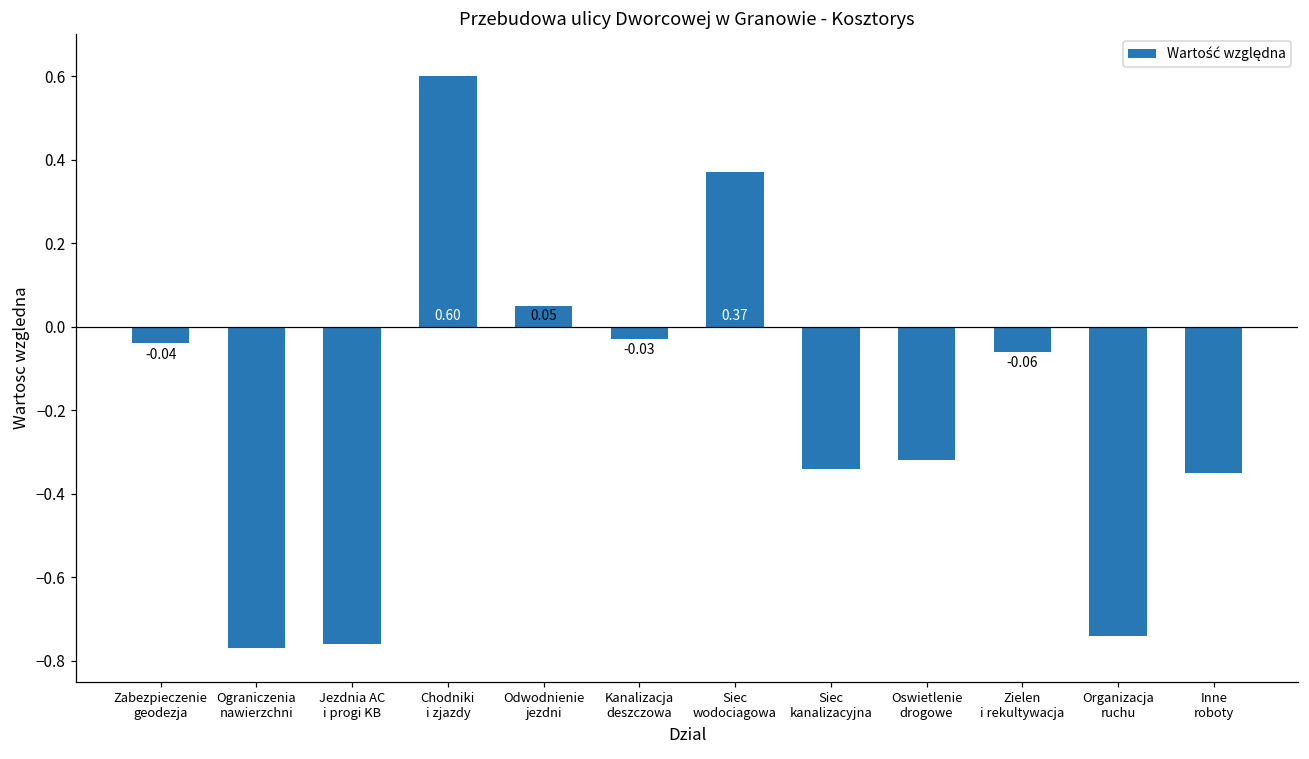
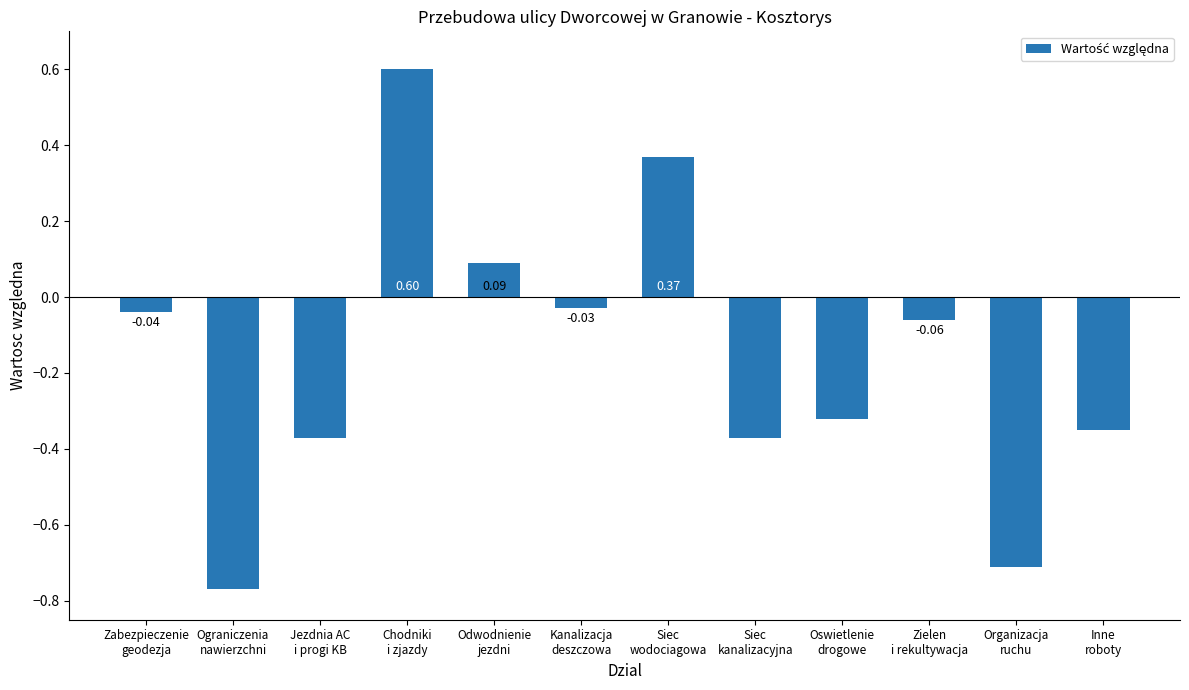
Jezdnia AC i progi KB: -0.76 -> -0.37
Odwodnienie jezdni: 0.05 -> 0.09
Siec kanalizacyjna: -0.34 -> -0.37
Organizacja ruchu: -0.74 -> -0.71
